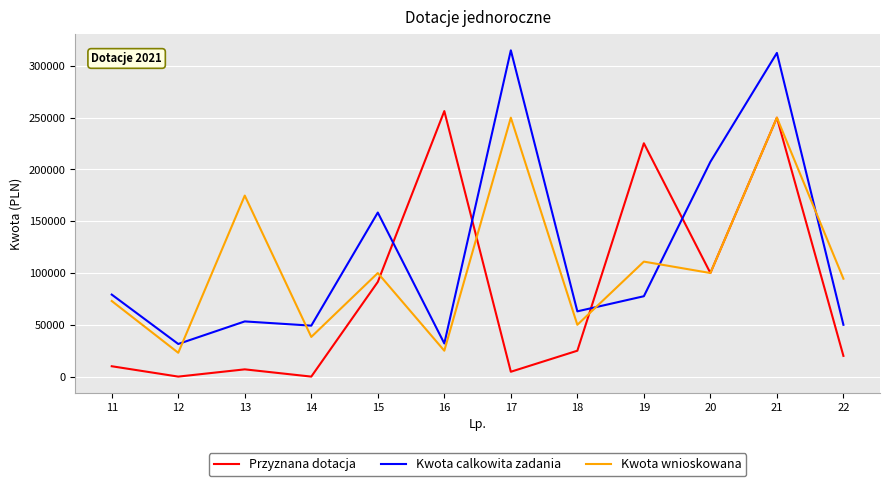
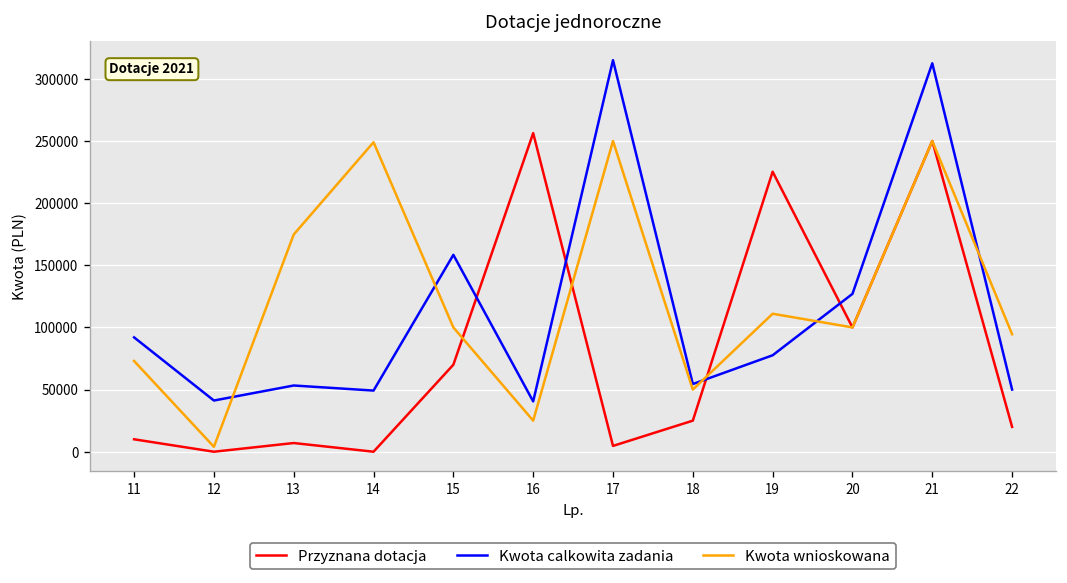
Kwota calkowita zadania, 11: 79000 -> 92000
Kwota calkowita zadania, 12: 32000 -> 41000
Kwota wnioskowana, 12: 23000 -> 4000
Kwota wnioskowana, 14: 38000 -> 249000
Przyznana dotacja, 15: 91000 -> 70000
Kwota calkowita zadania, 16: 32000 -> 40000
Kwota calkowita zadania, 18: 63000 -> 54000
Kwota calkowita zadania, 20: 207000 -> 127000
